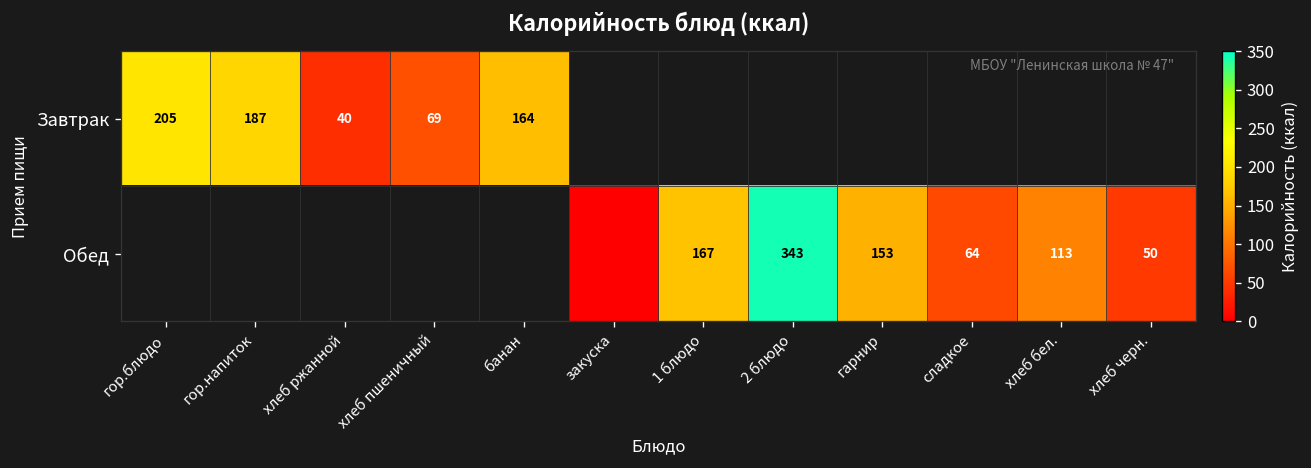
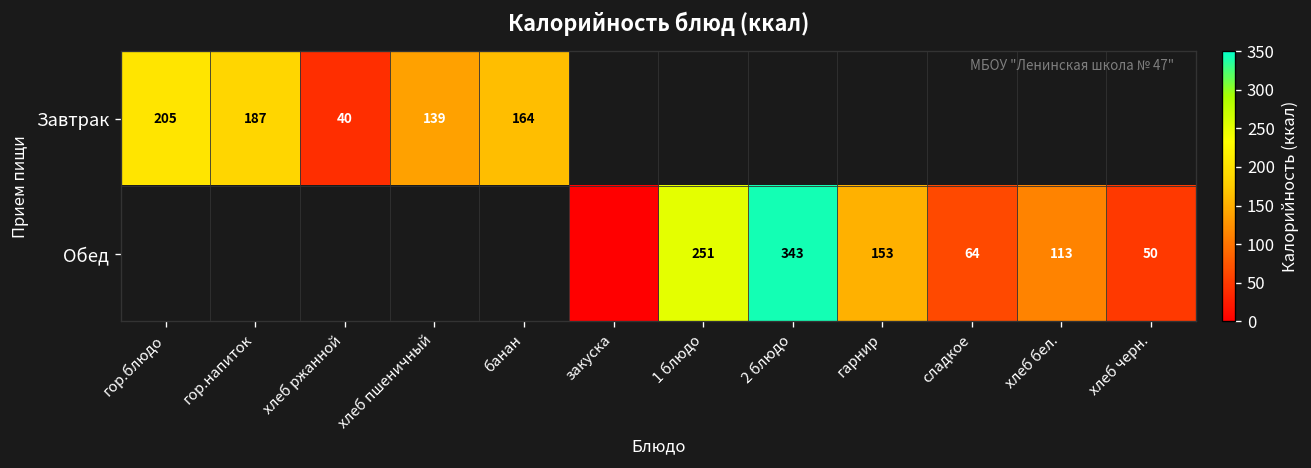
Завтрак, хлеб пшеничный: 69 -> 139
Обед, 1 блюдо: 167 -> 251
